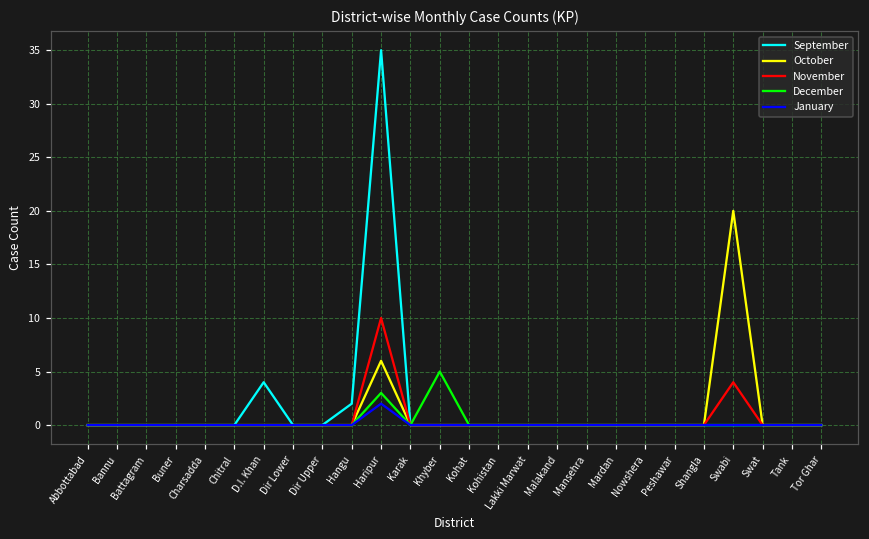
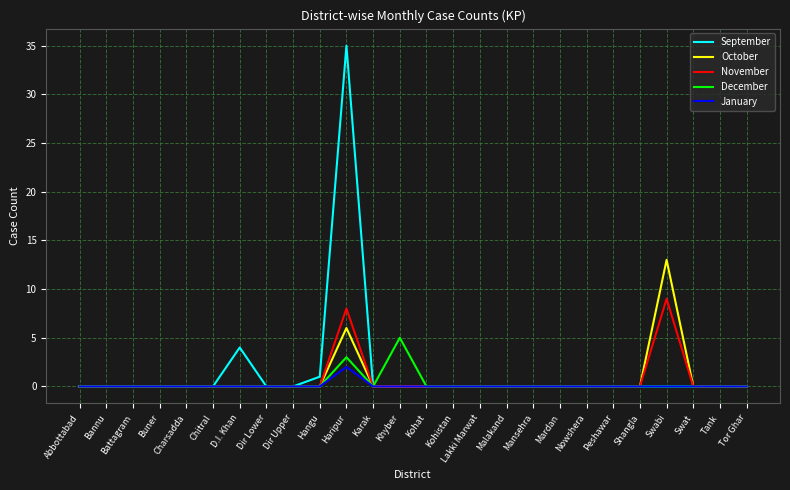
September, Hangu: 2 -> 1
November, Haripur: 10 -> 8
October, Swabi: 20 -> 13
November, Swabi: 4 -> 9
